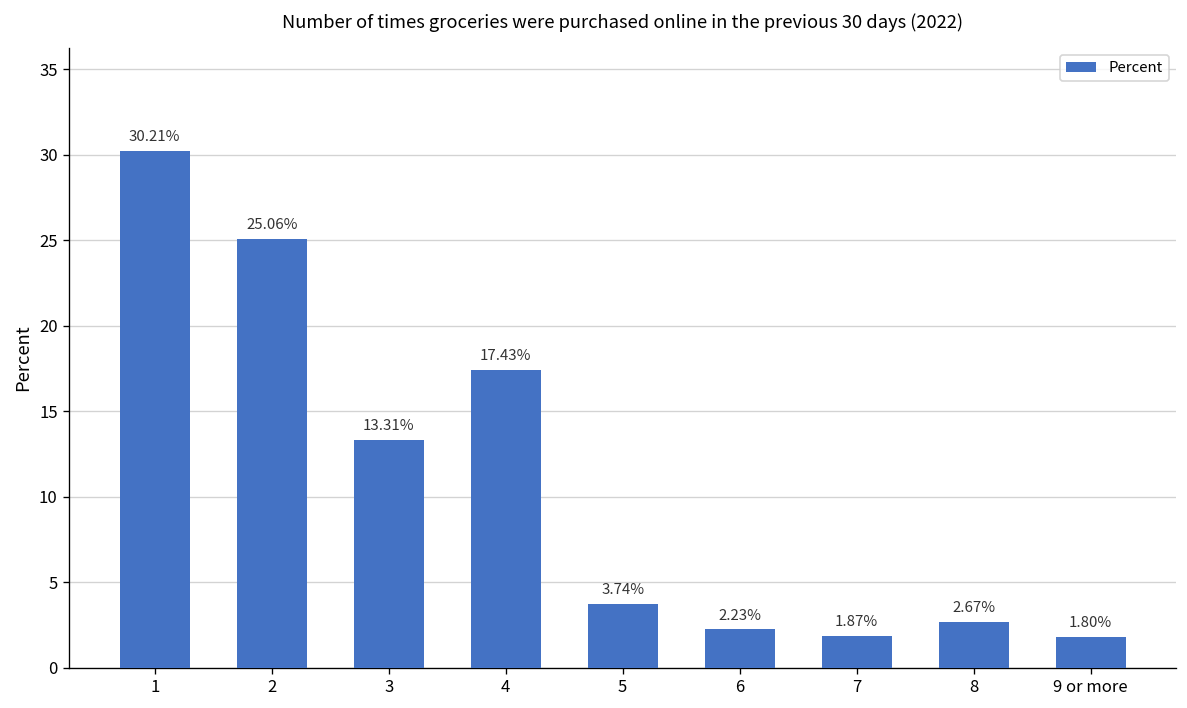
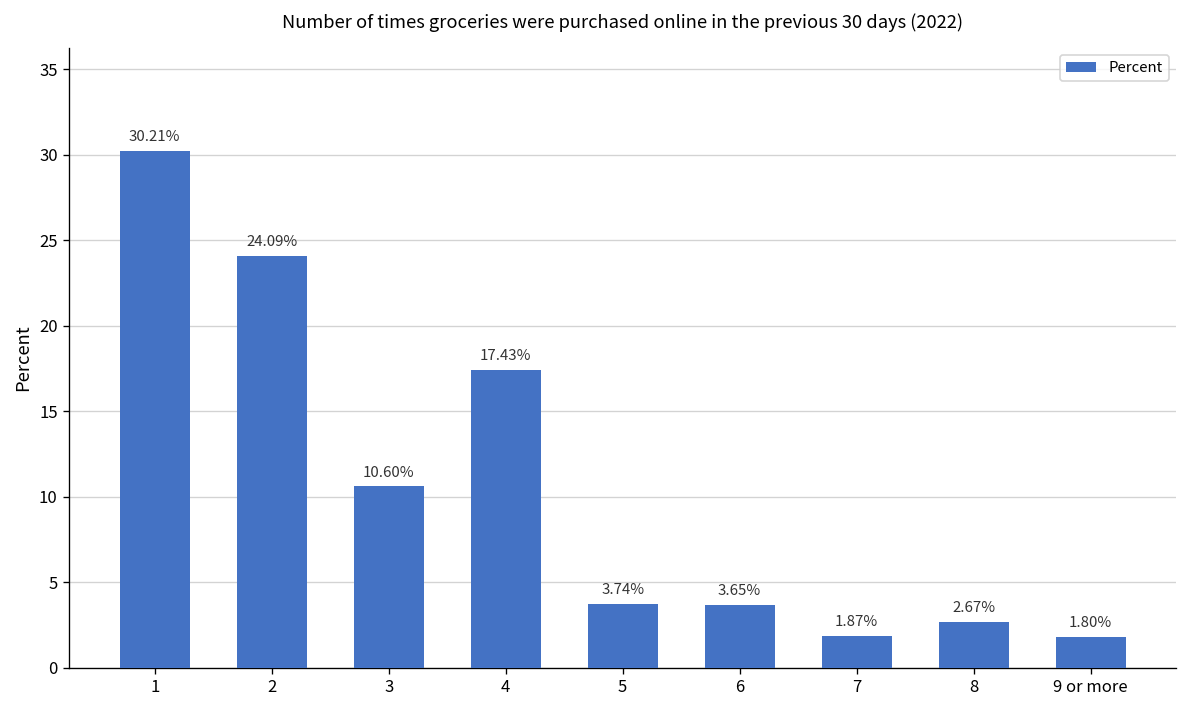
2: 25.06% -> 24.09%
3: 13.31% -> 10.60%
6: 2.23% -> 3.65%
